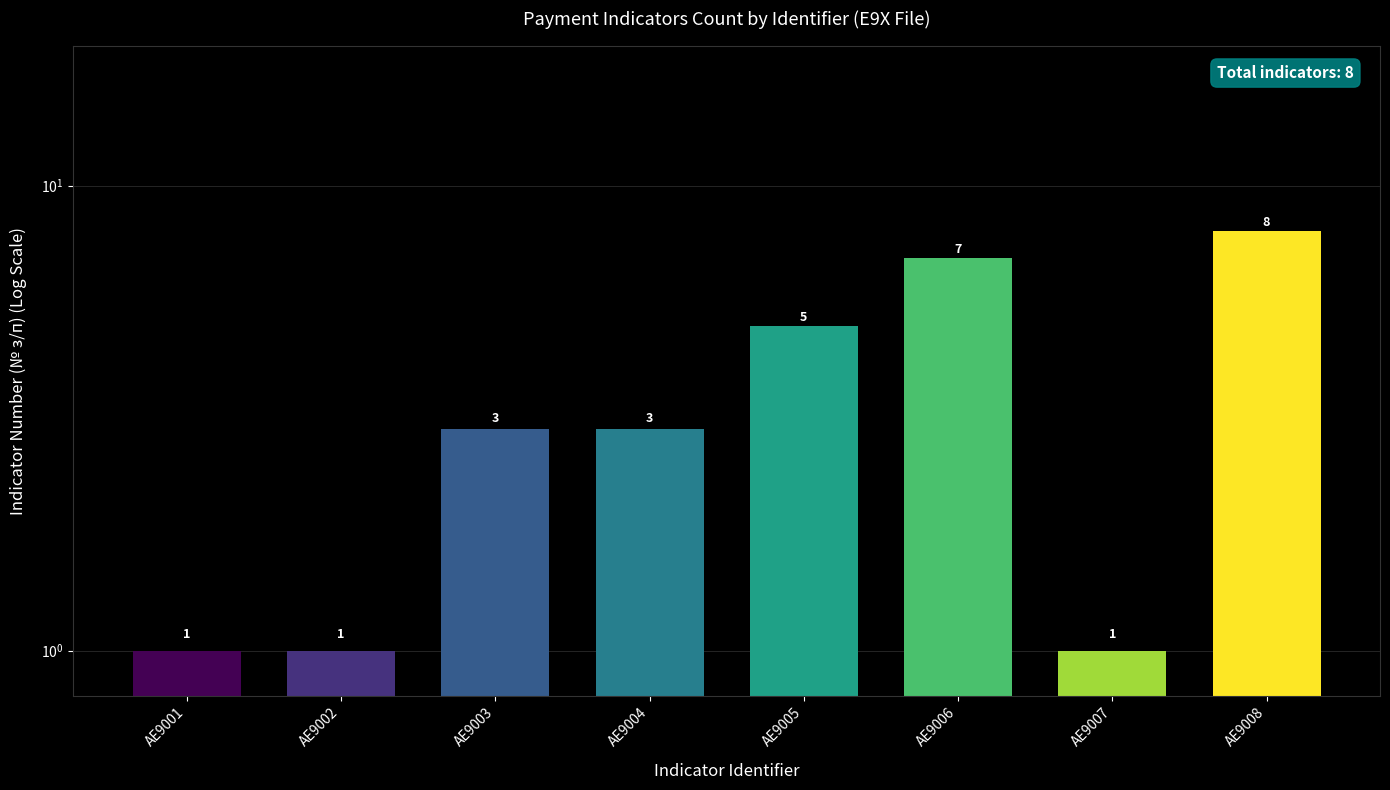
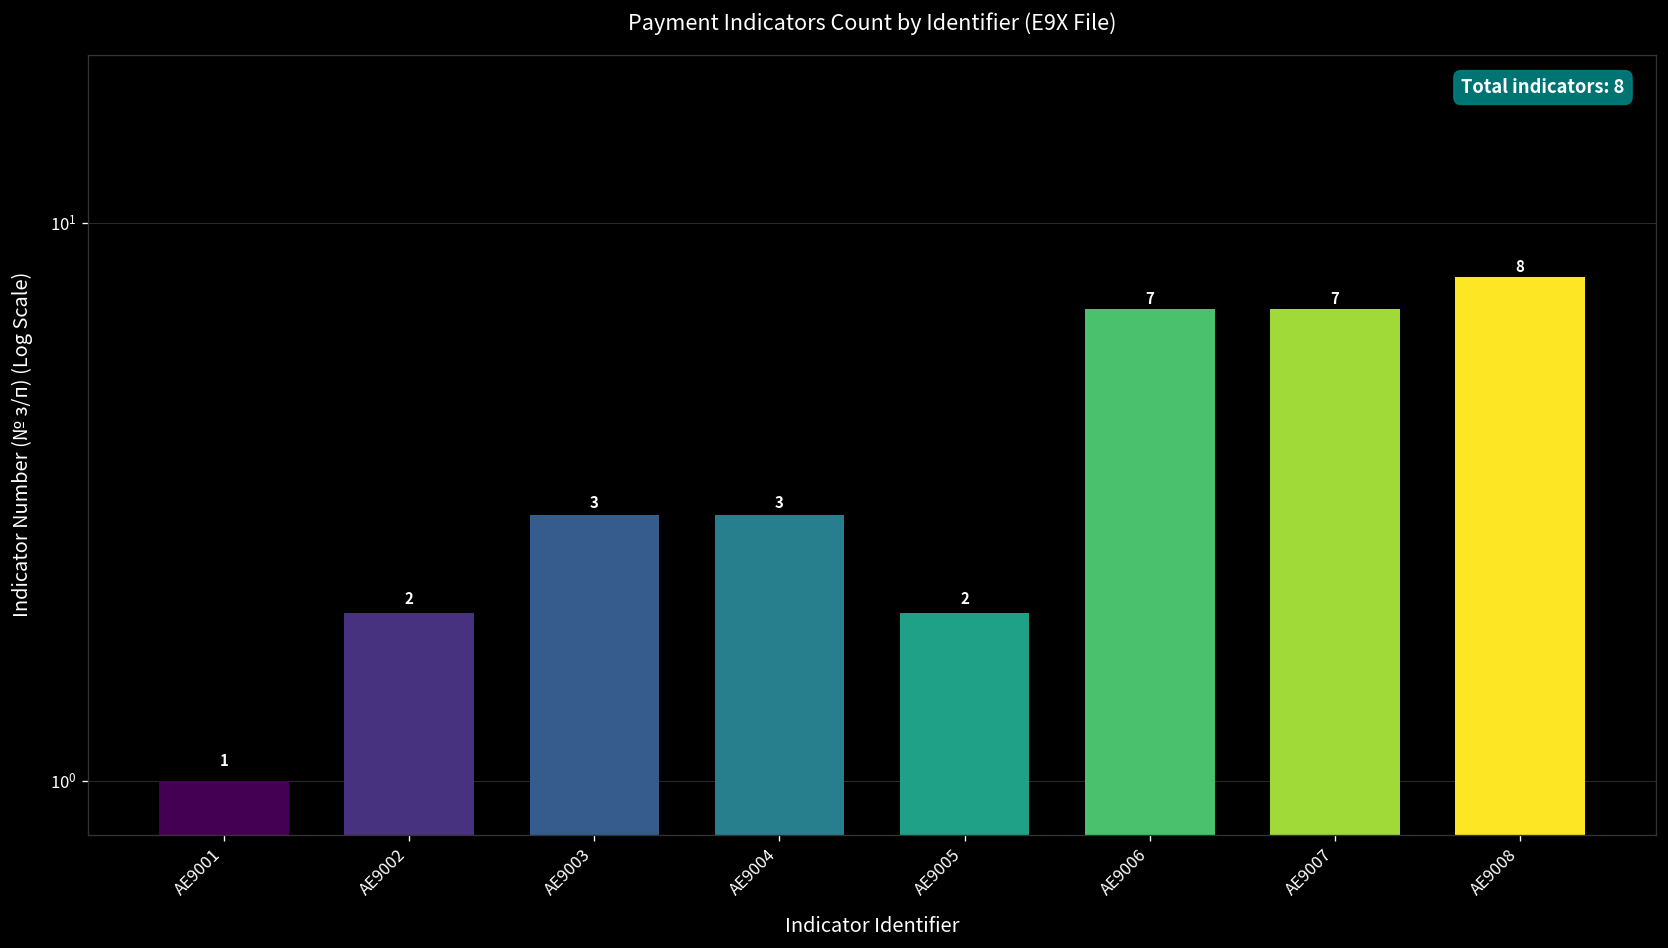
AE9002: 1 -> 2
AE9005: 5 -> 2
AE9007: 1 -> 7
